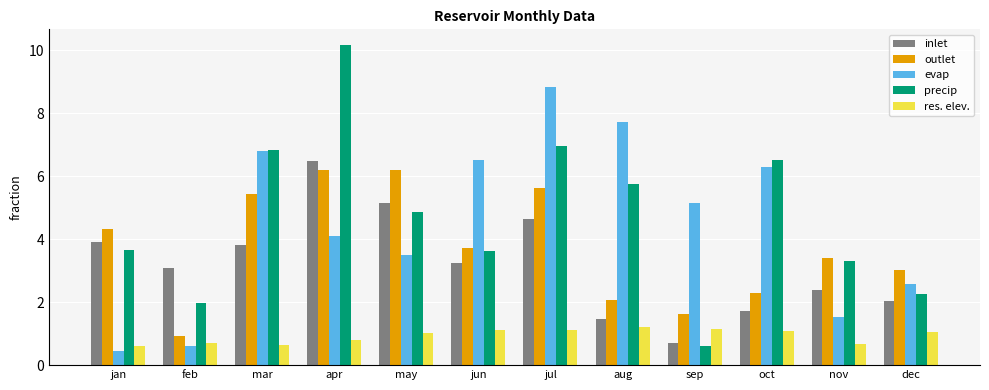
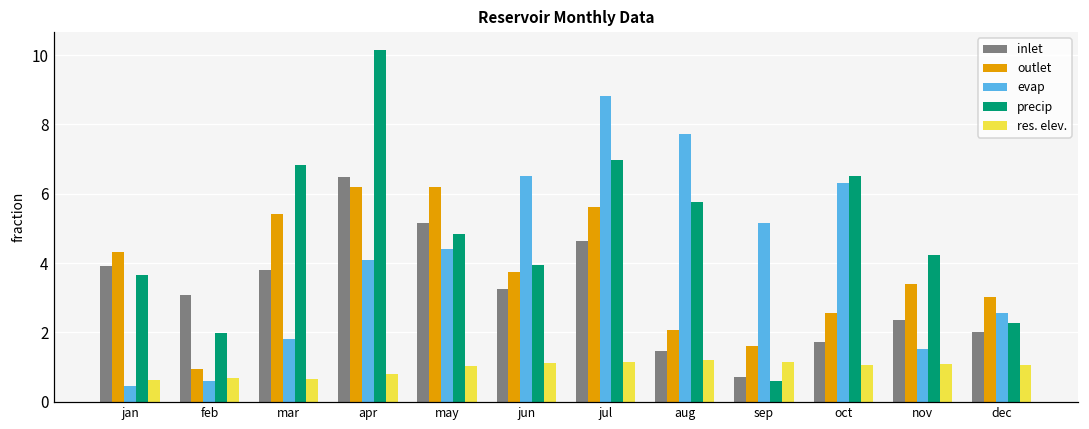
evap, mar: 6.8 -> 1.8
evap, may: 3.5 -> 4.4
precip, jun: 3.6 -> 3.9
outlet, oct: 2.3 -> 2.6
precip, nov: 3.3 -> 4.2
res. elev., nov: 0.7 -> 1.1
